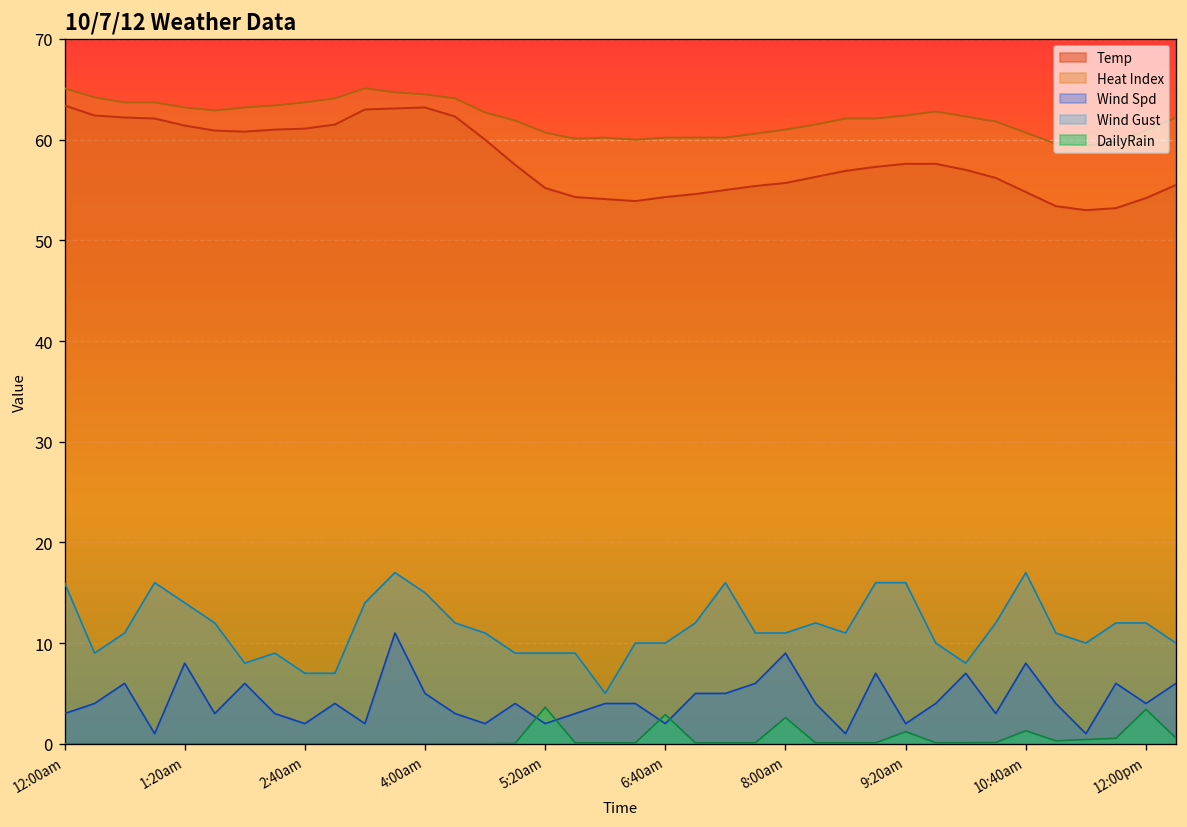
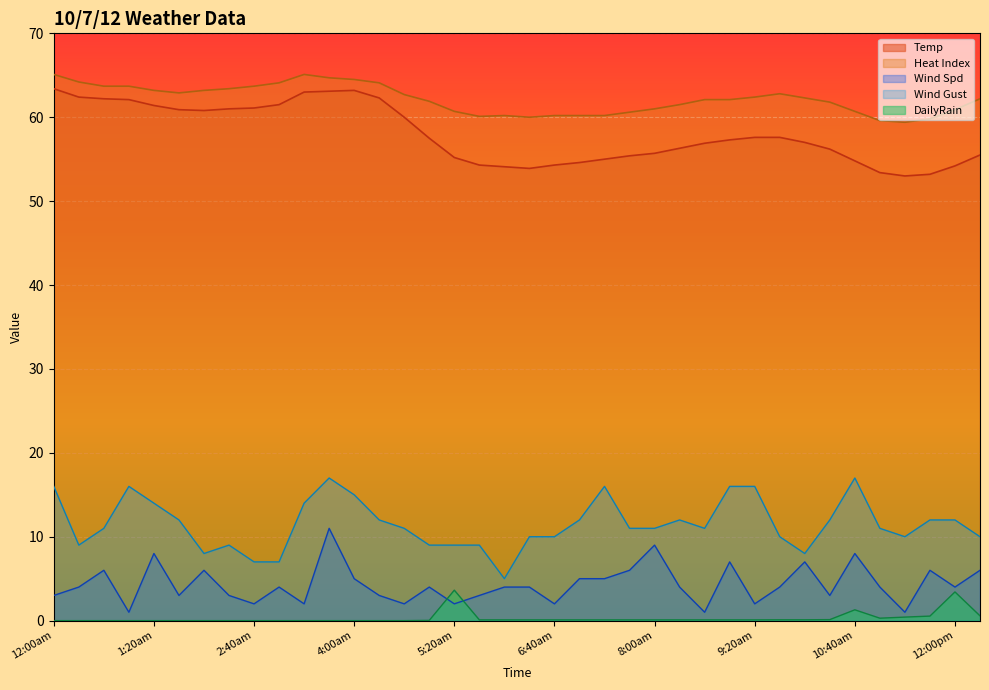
DailyRain, 6:40am: 3 -> 0
DailyRain, 8:00am: 3 -> 0
DailyRain, 9:20am: 1 -> 0
